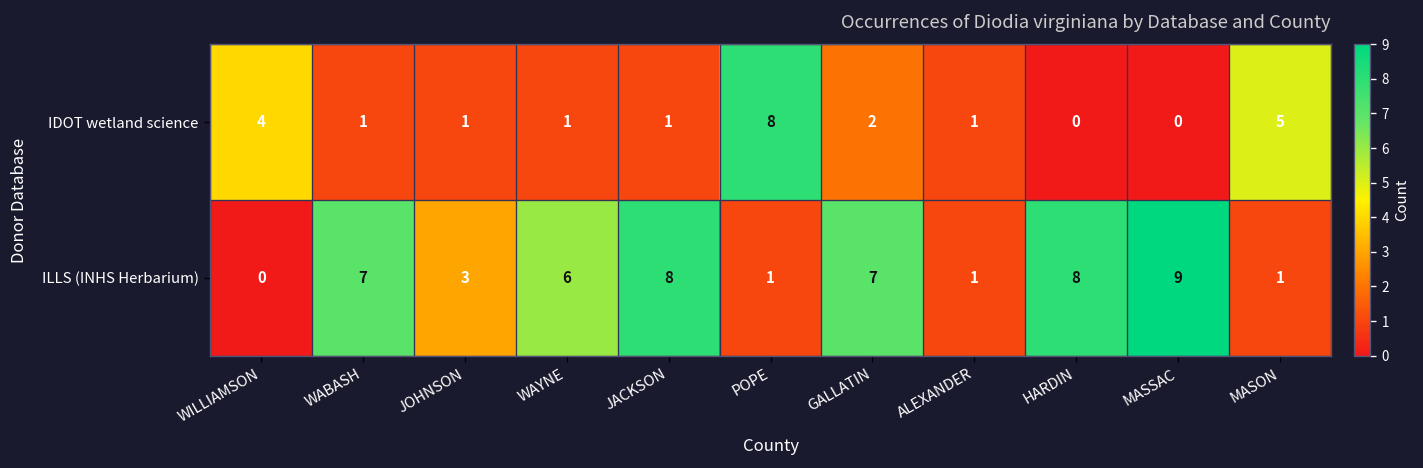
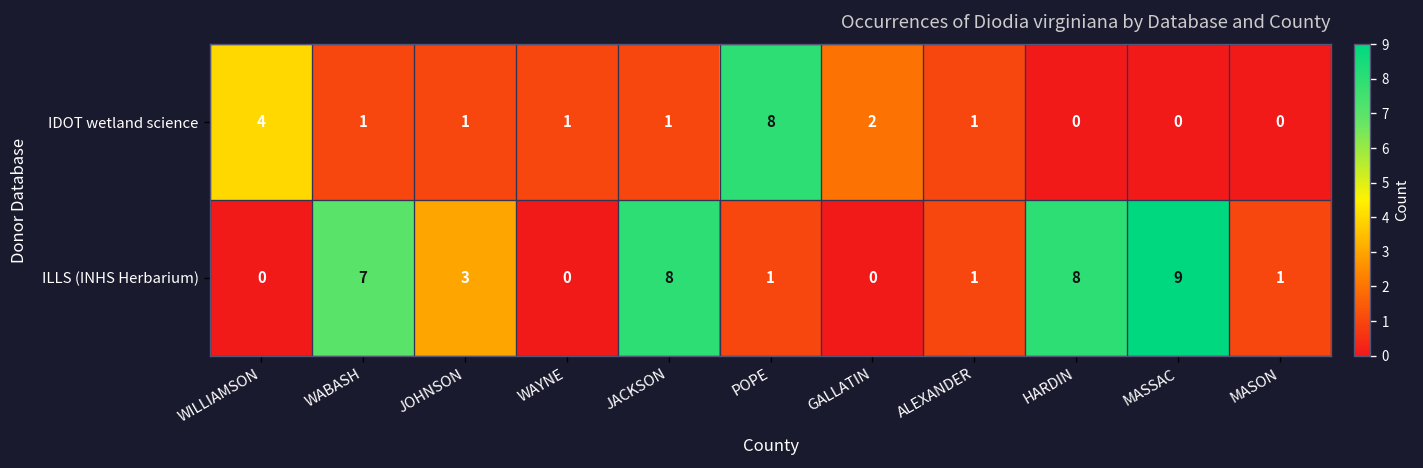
IDOT wetland science, MASON: 5 -> 0
ILLS (INHS Herbarium), WAYNE: 6 -> 0
ILLS (INHS Herbarium), GALLATIN: 7 -> 0
